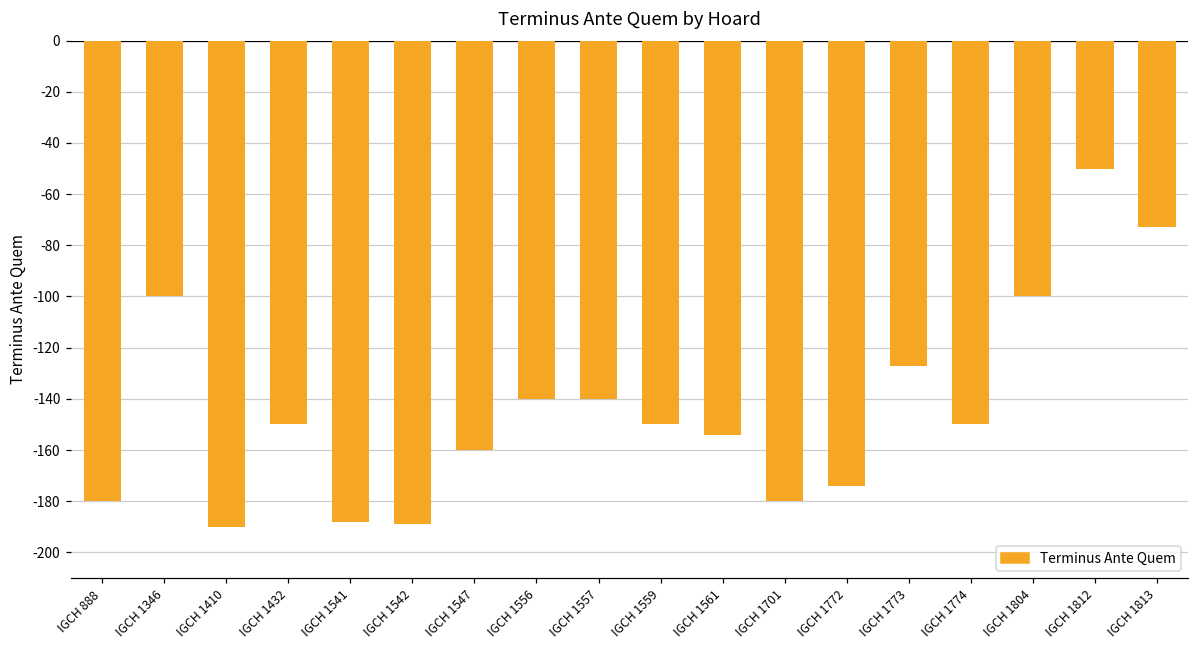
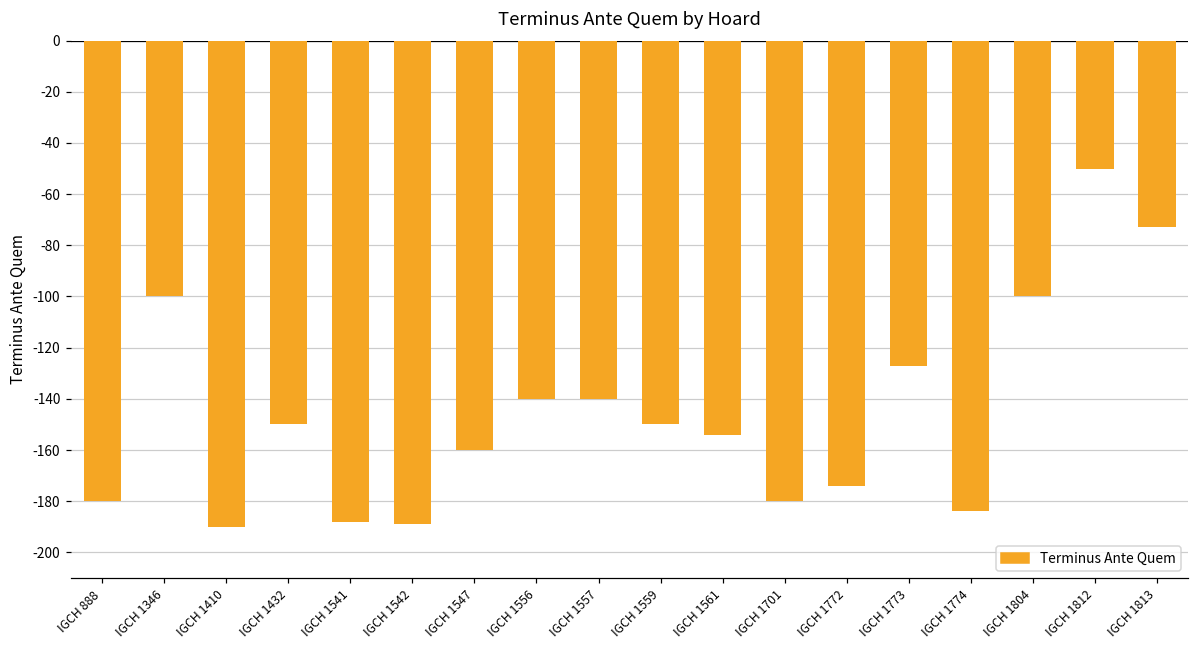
IGCH 1774: -150 -> -184
